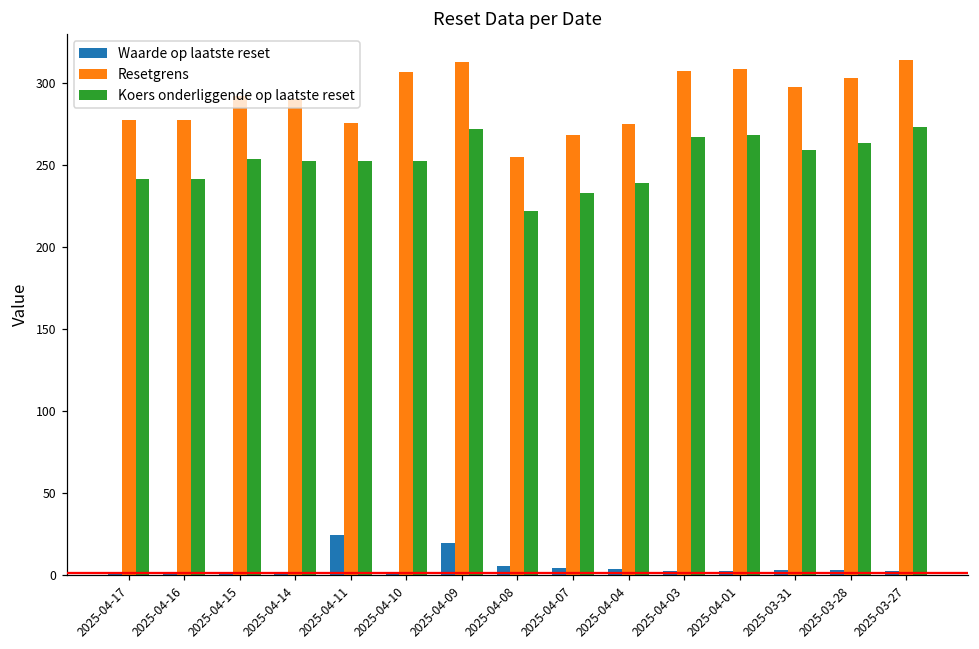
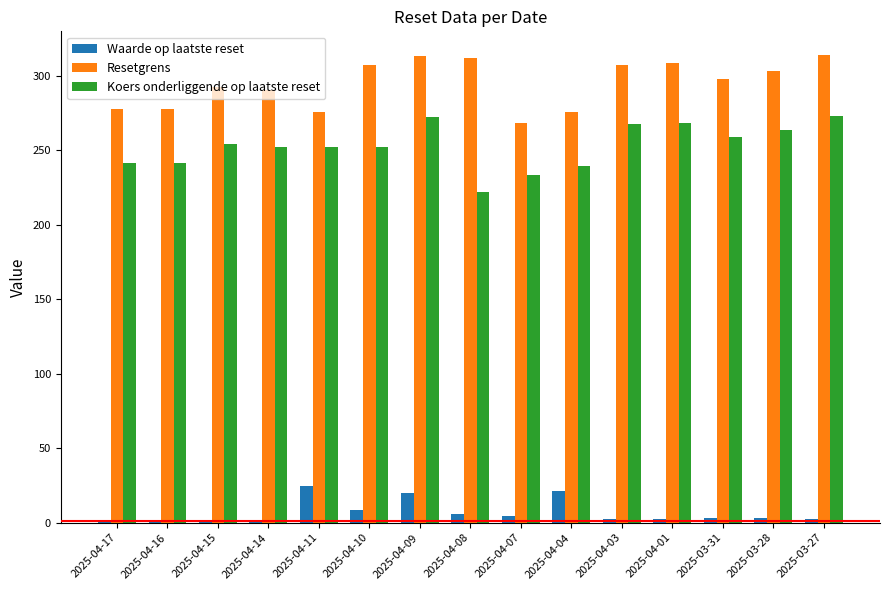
Waarde op laatste reset, 2025-04-10: 1 -> 9
Resetgrens, 2025-04-08: 255 -> 312
Waarde op laatste reset, 2025-04-04: 4 -> 21
